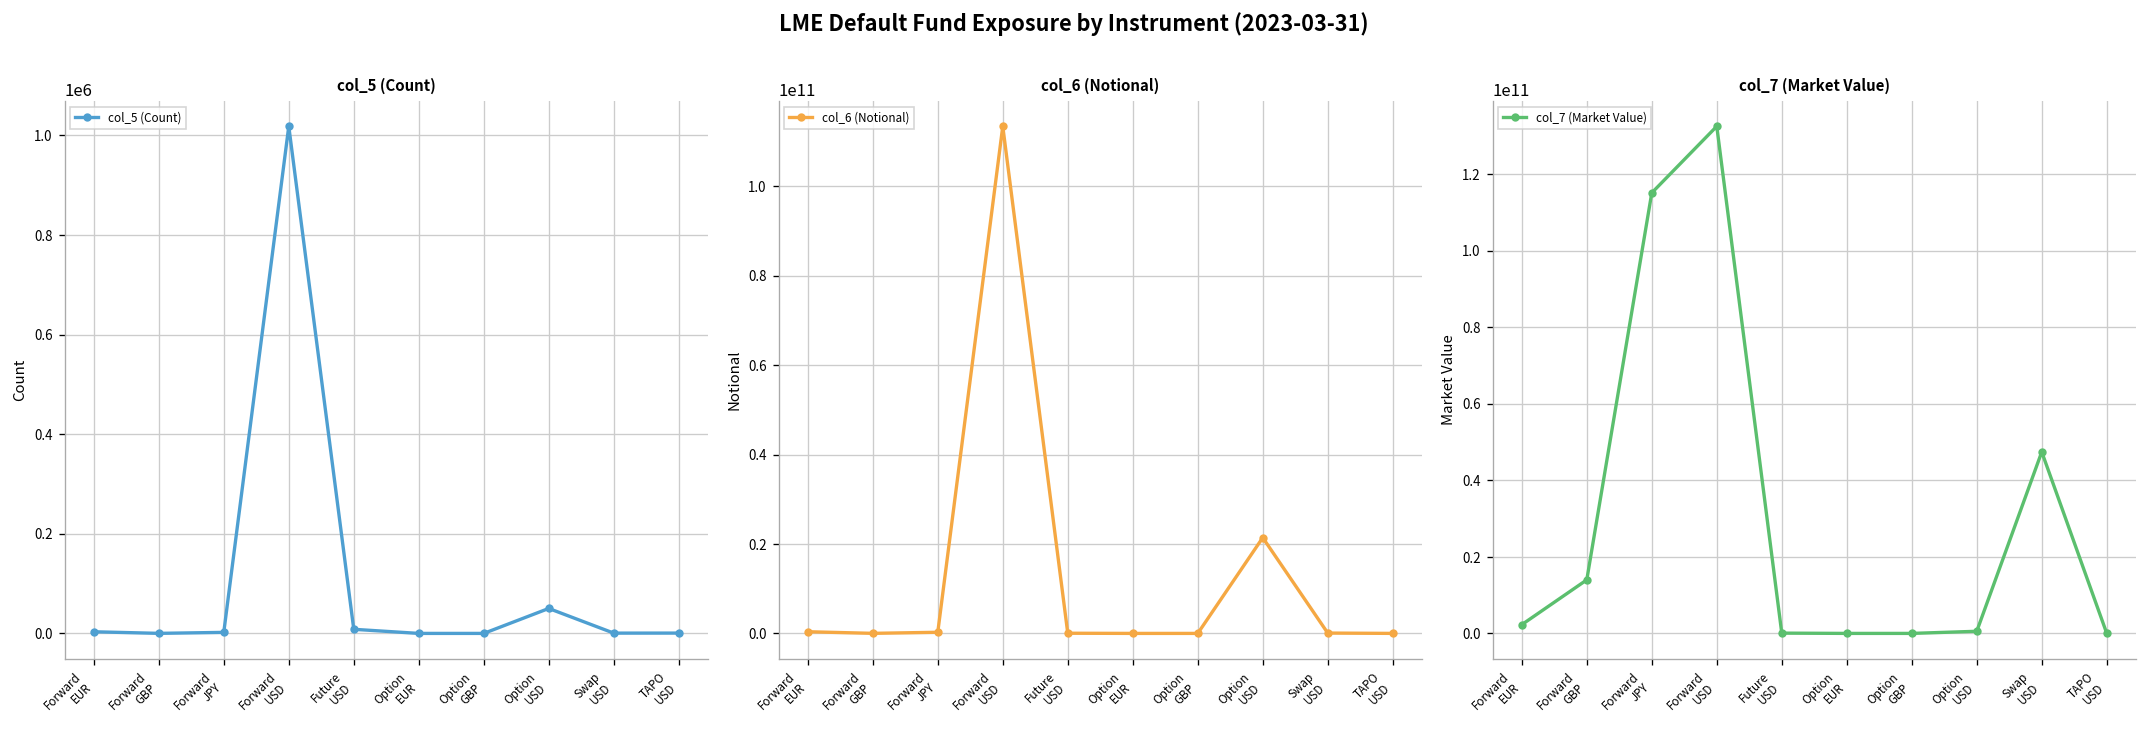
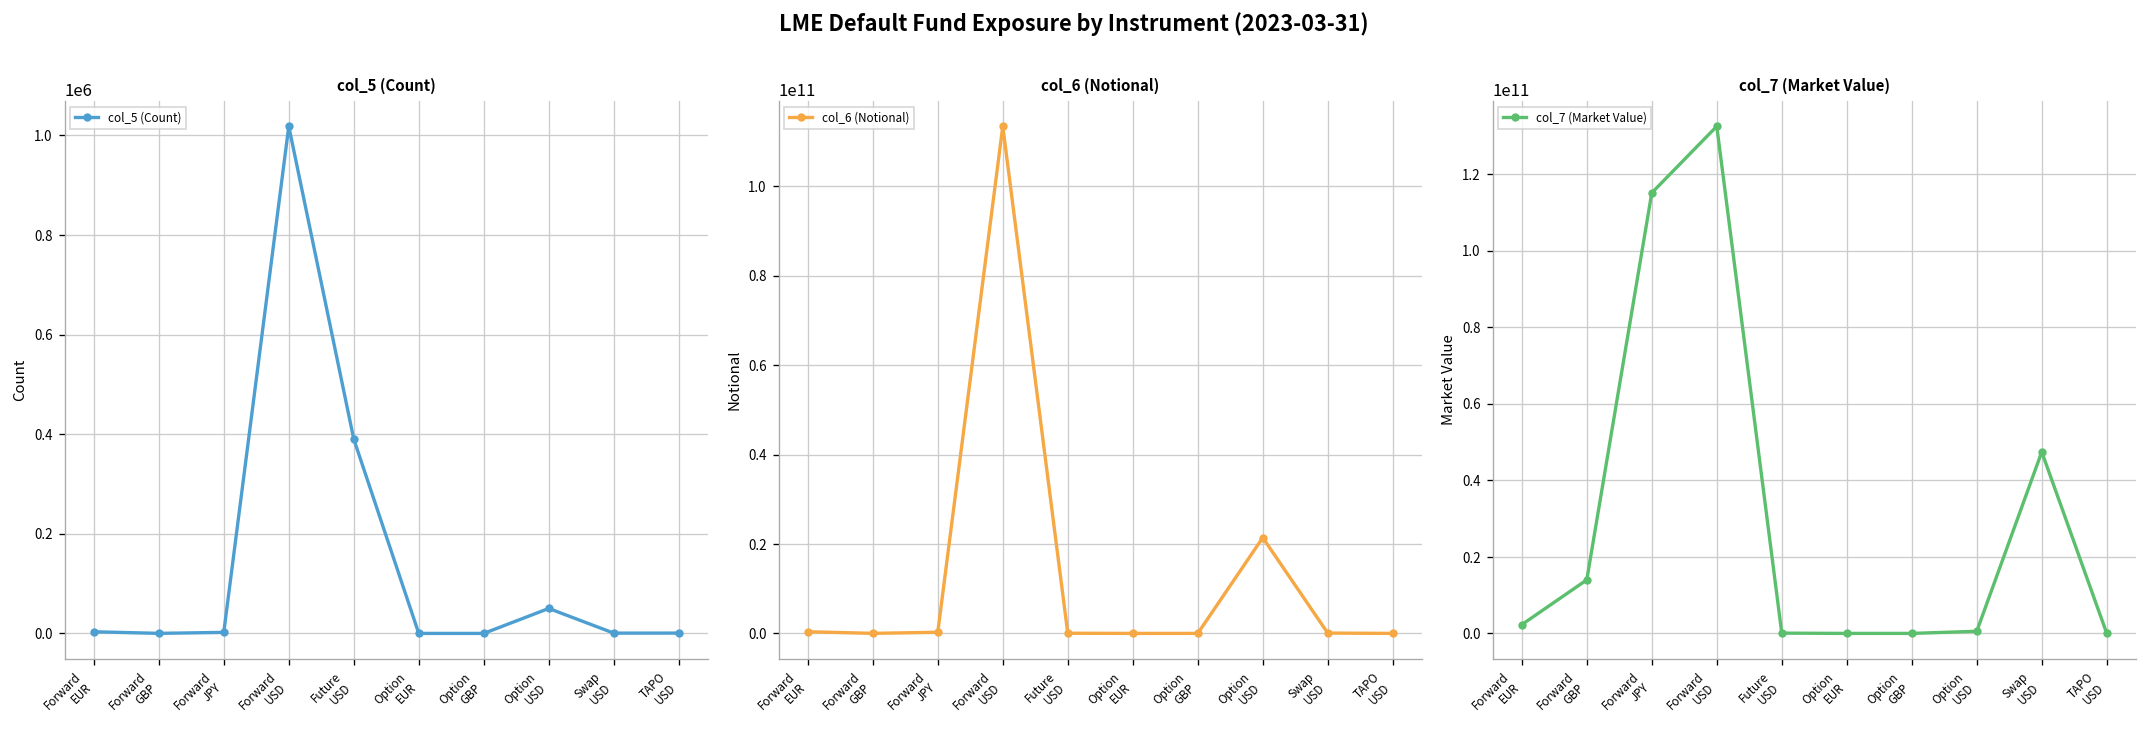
col_5 (Count), Future USD: 10000 -> 390000
